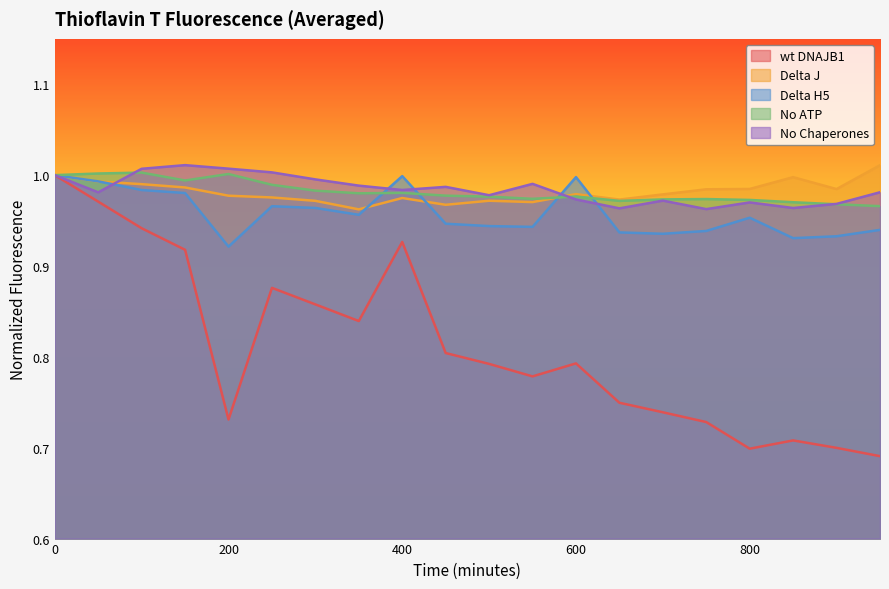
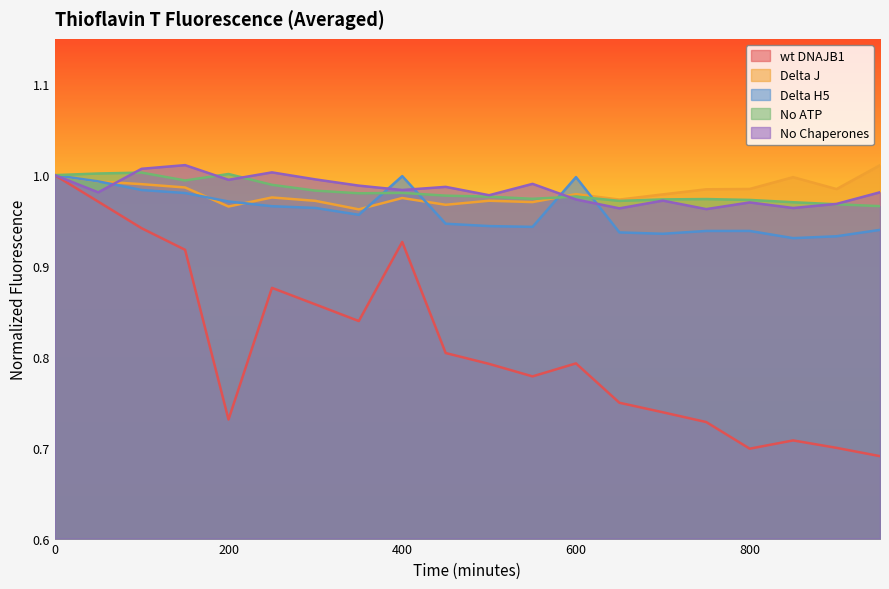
Delta J, 200: 0.98 -> 0.97
Delta H5, 200: 0.92 -> 0.97
No Chaperones, 200: 1.01 -> 0.99
Delta H5, 800: 0.95 -> 0.94
